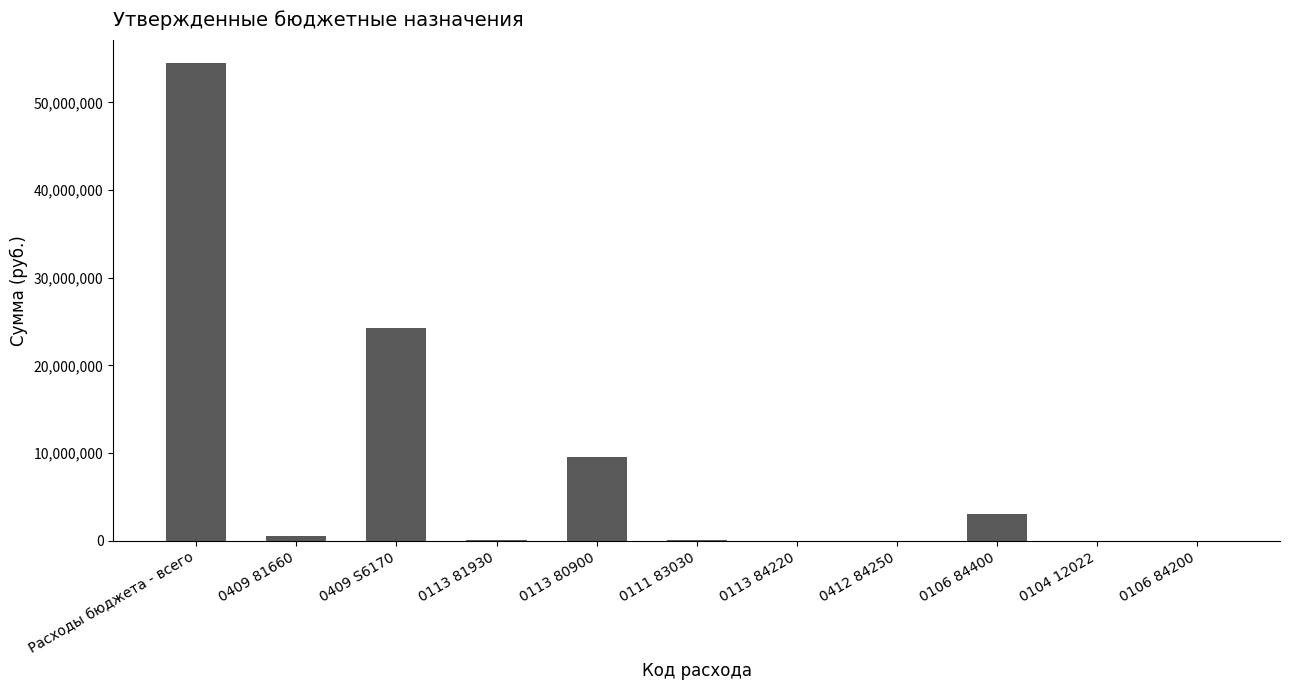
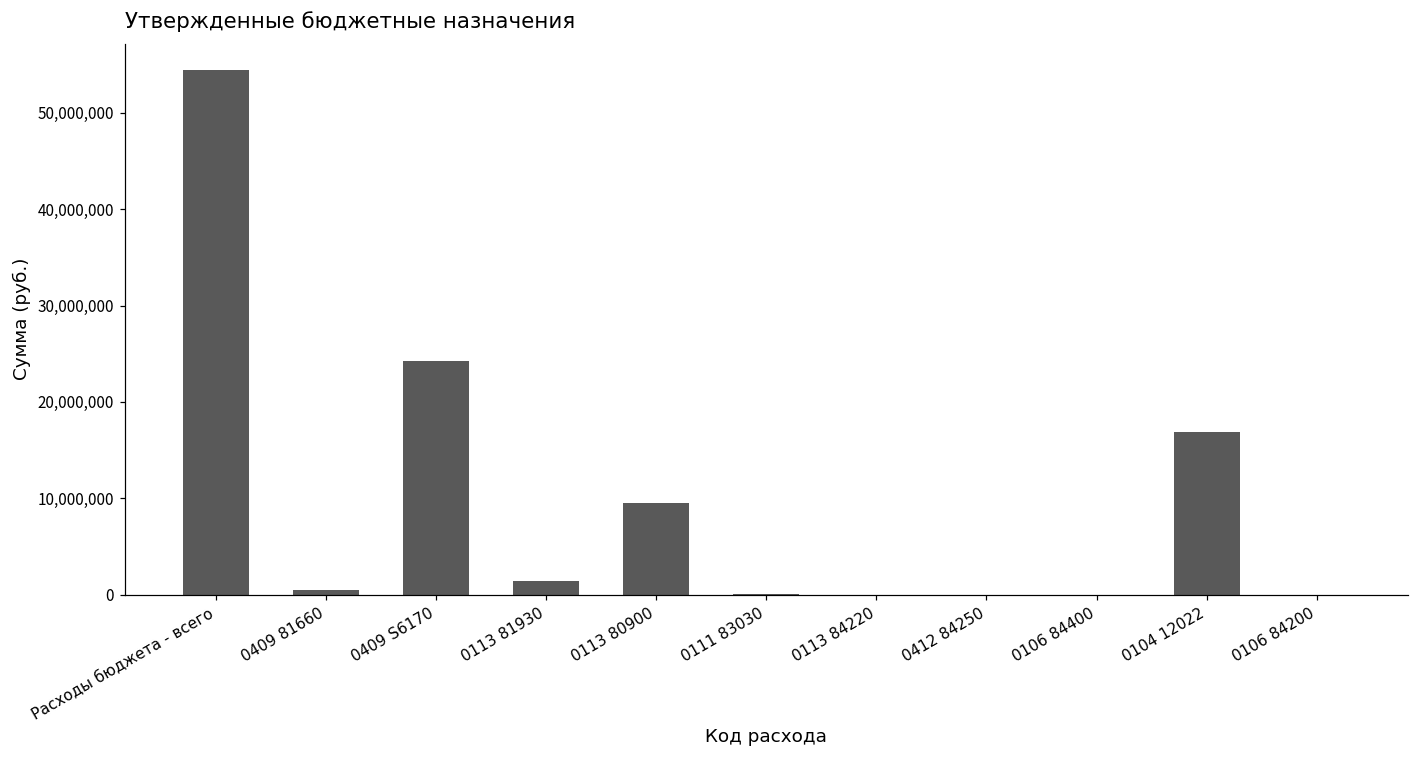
0113 81930: 0 -> 1,000,000
0106 84400: 3,000,000 -> 0
0104 12022: 0 -> 17,000,000
